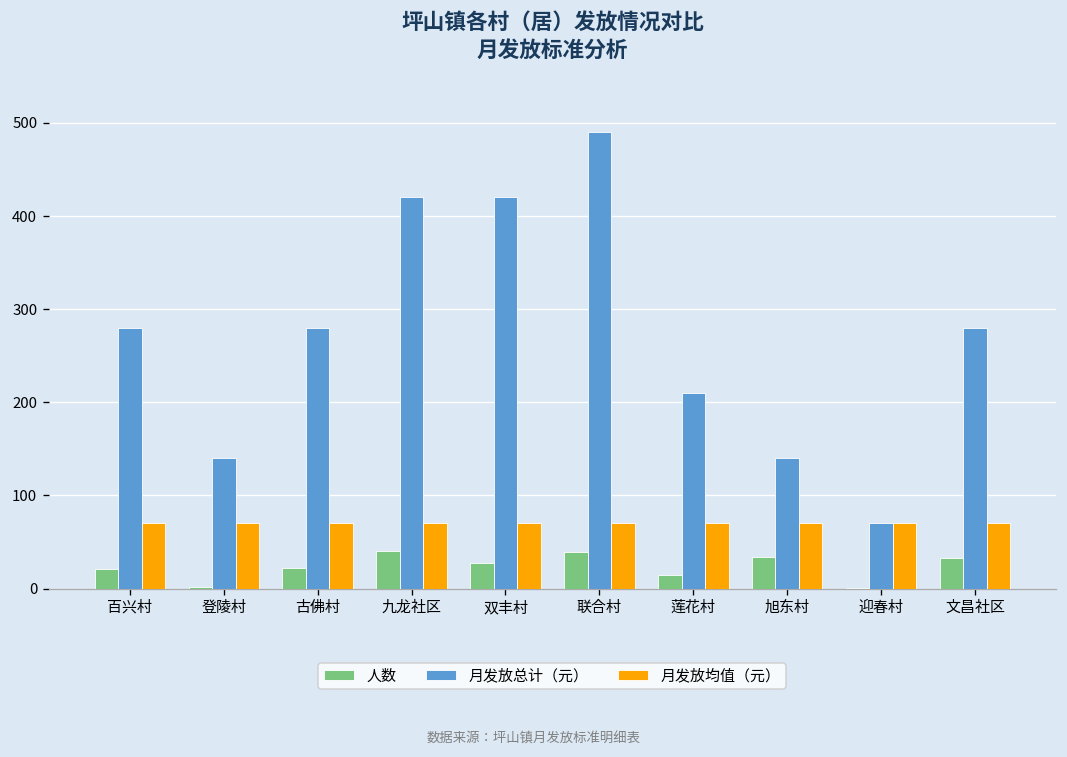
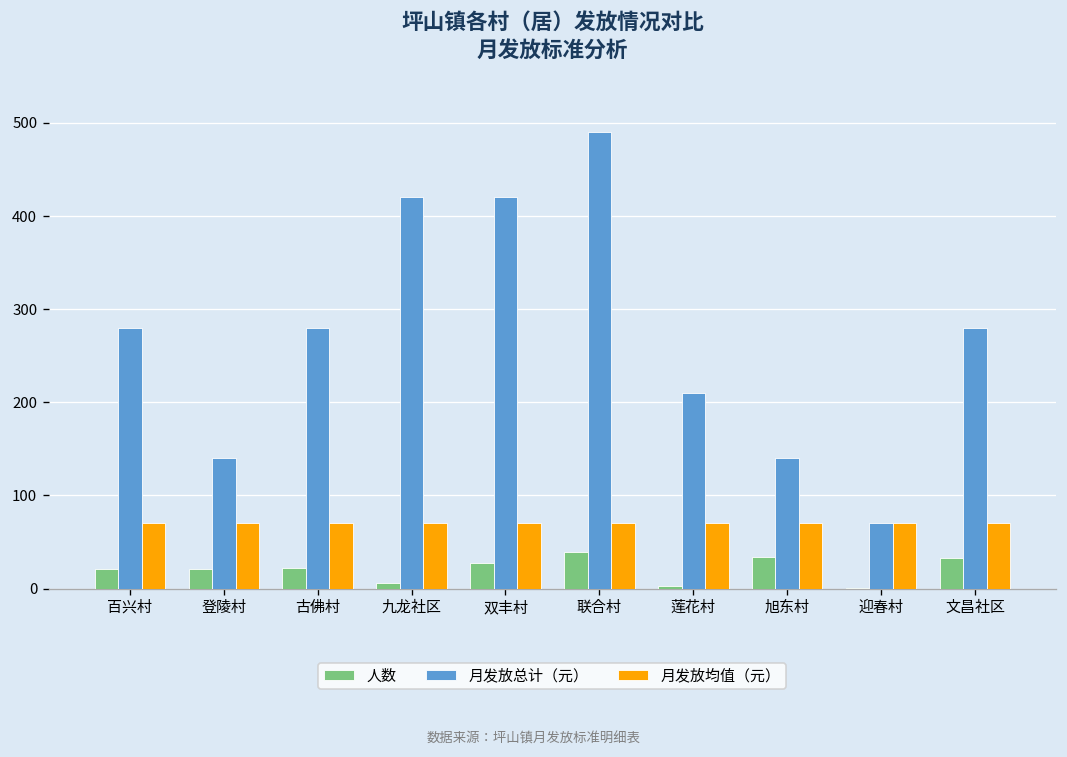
人数, 登陵村: 0 -> 20
人数, 九龙社区: 40 -> 10
人数, 莲花村: 20 -> 0
